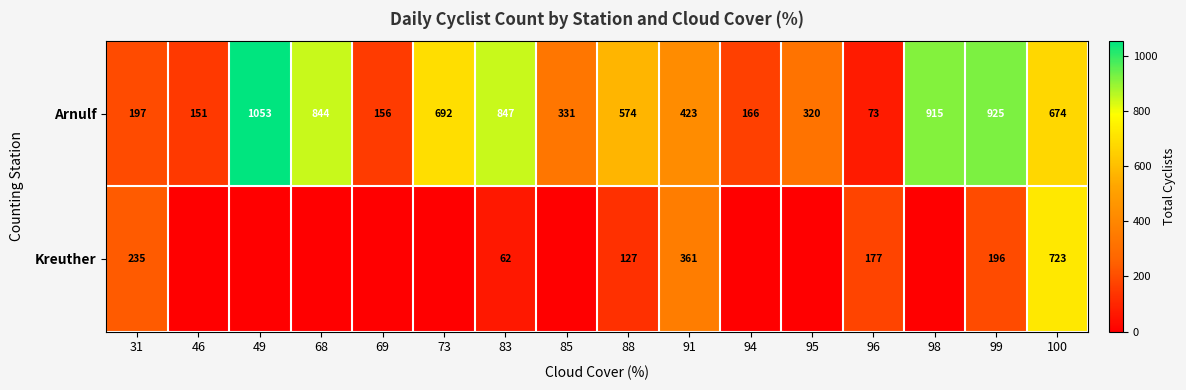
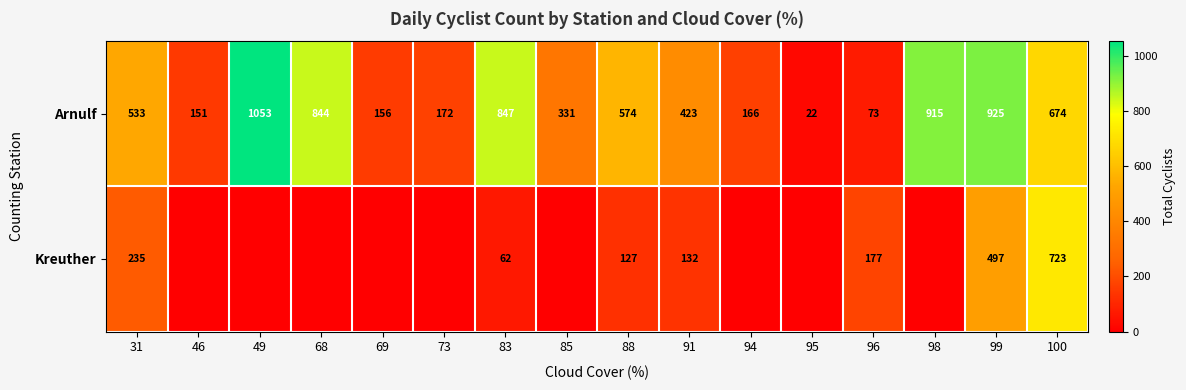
Arnulf, 31: 197 -> 533
Arnulf, 73: 692 -> 172
Arnulf, 95: 320 -> 22
Kreuther, 91: 361 -> 132
Kreuther, 99: 196 -> 497
